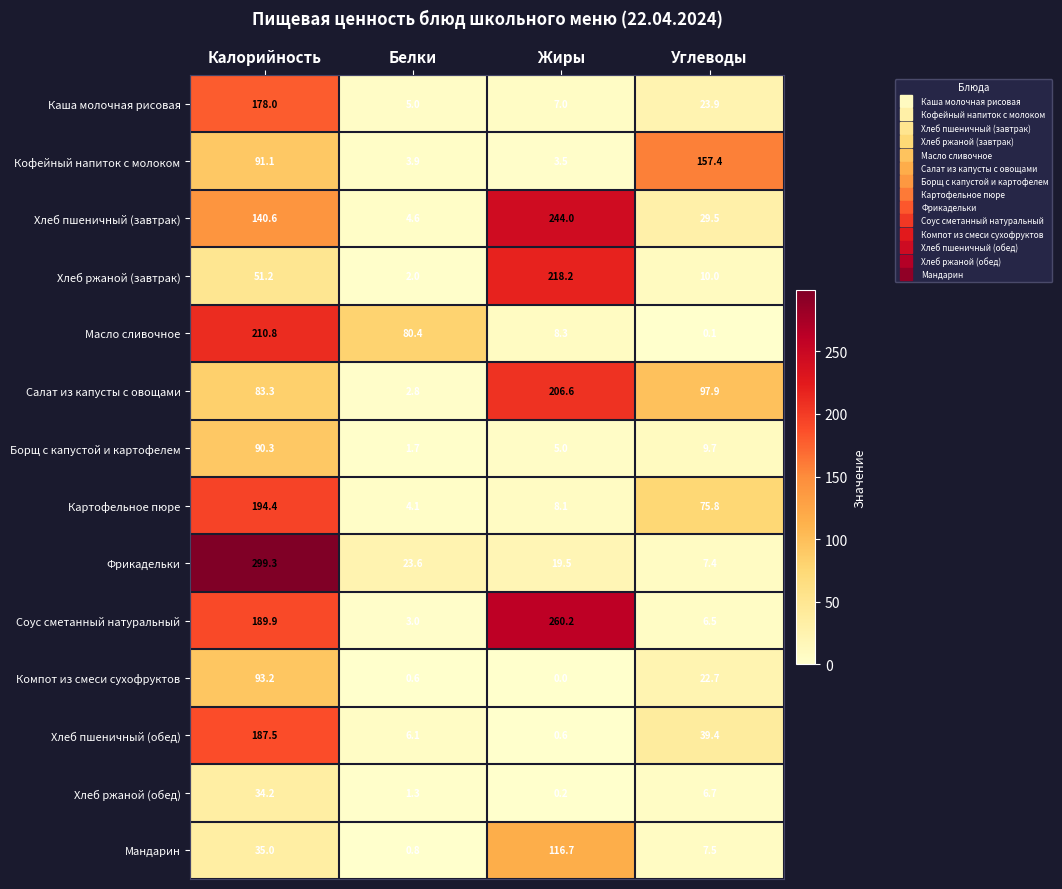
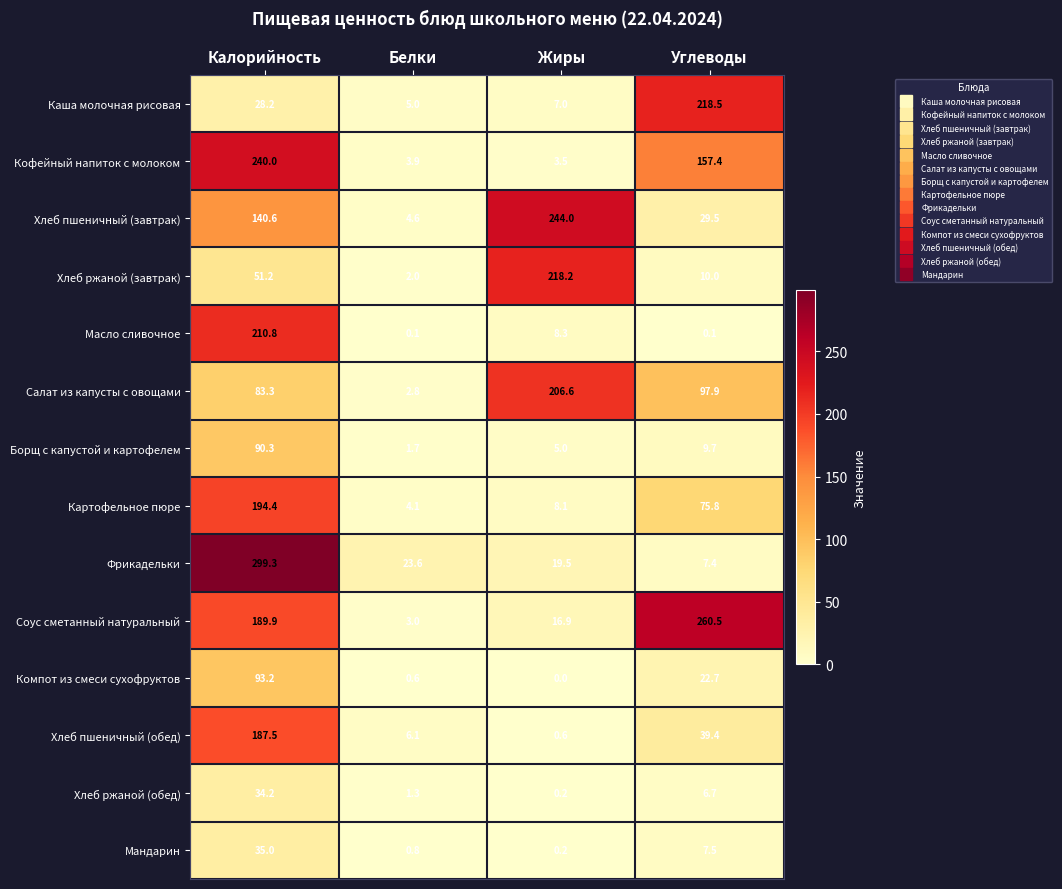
Каша молочная рисовая, Калорийность: 178.0 -> 28.2
Каша молочная рисовая, Углеводы: 23.9 -> 218.5
Кофейный напиток с молоком, Калорийность: 91.1 -> 240.0
Масло сливочное, Белки: 80.4 -> 0.1
Соус сметанный натуральный, Жиры: 260.2 -> 16.9
Соус сметанный натуральный, Углеводы: 6.5 -> 260.5
Мандарин, Жиры: 116.7 -> 0.2
